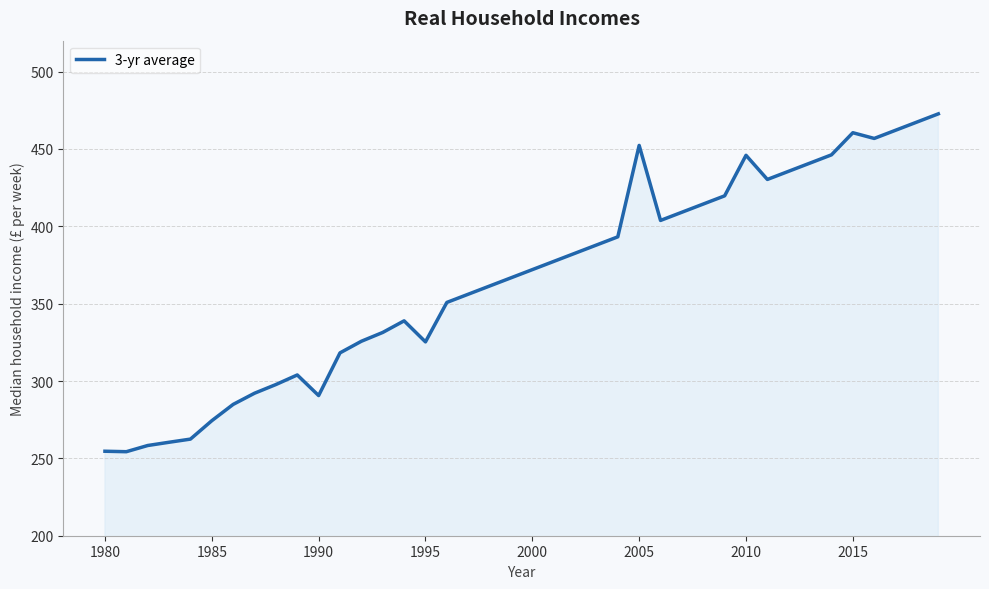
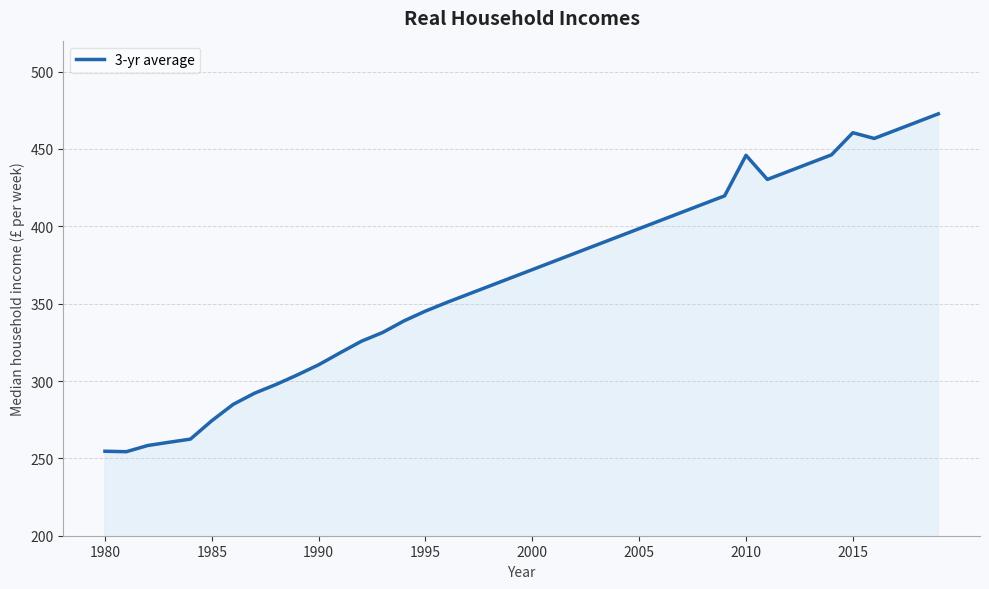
1990: 291 -> 311
1995: 325 -> 345
2005: 452 -> 399
